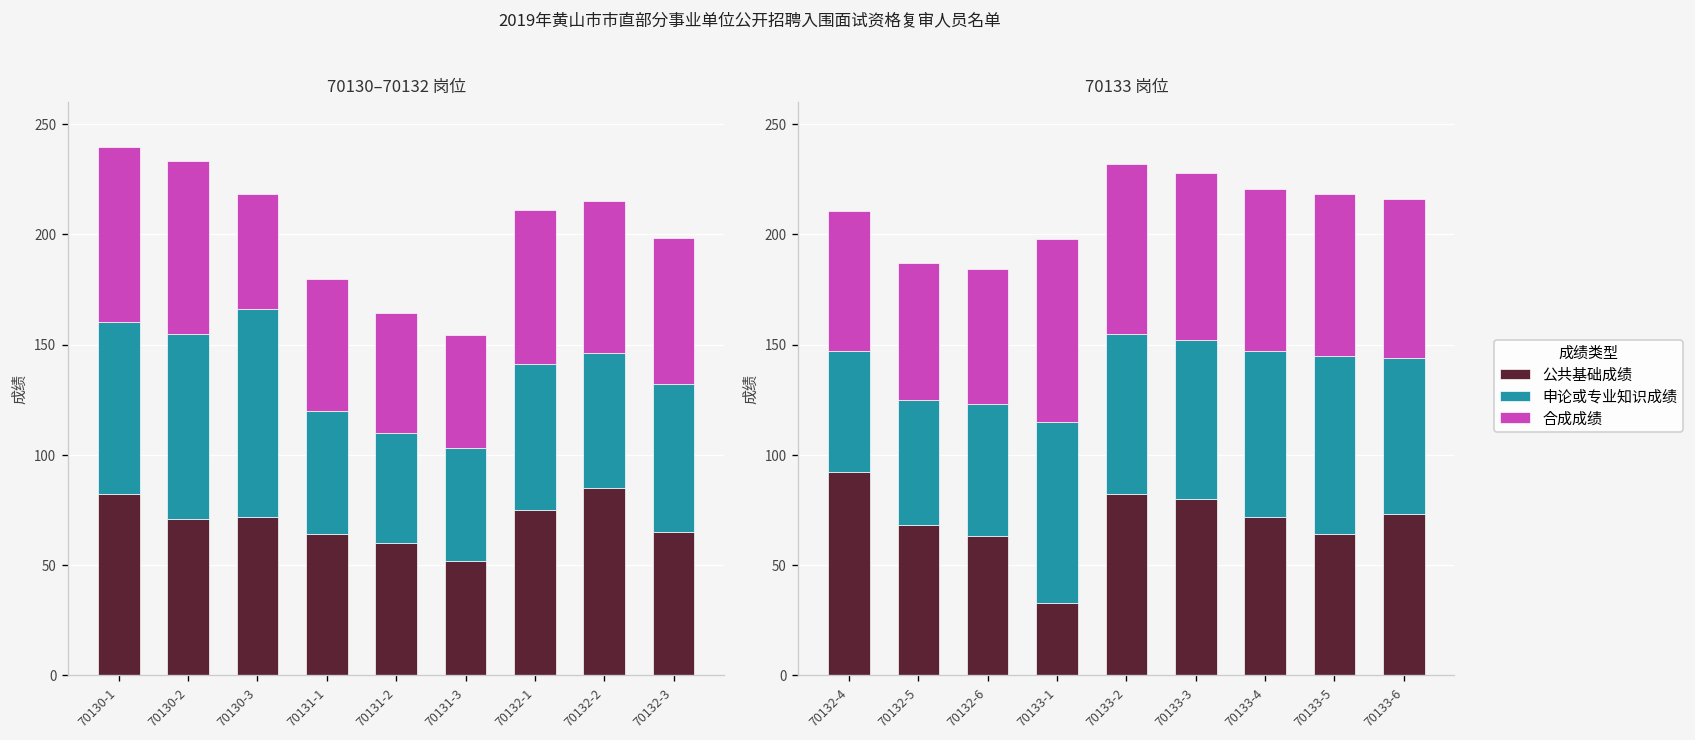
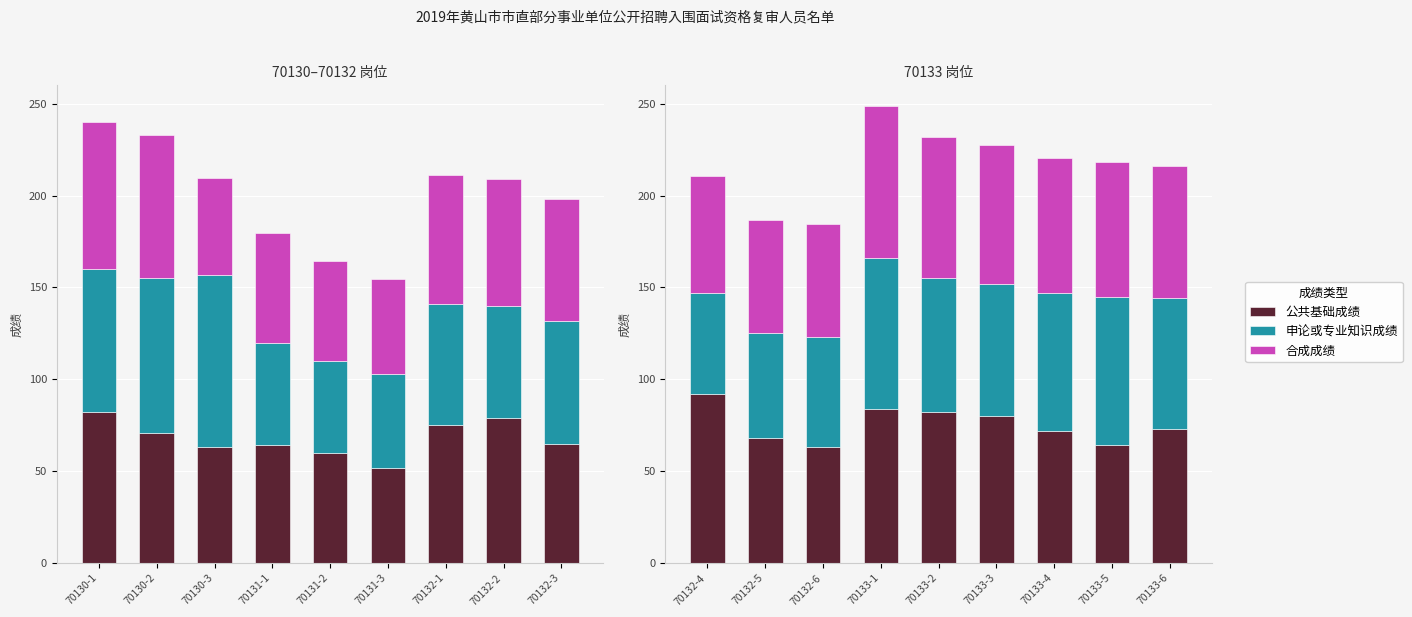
70130–70132 岗位, 公共基础成绩, 70130-3: 72 -> 63
70130–70132 岗位, 公共基础成绩, 70132-2: 85 -> 79
70133 岗位, 公共基础成绩, 70133-1: 33 -> 84
